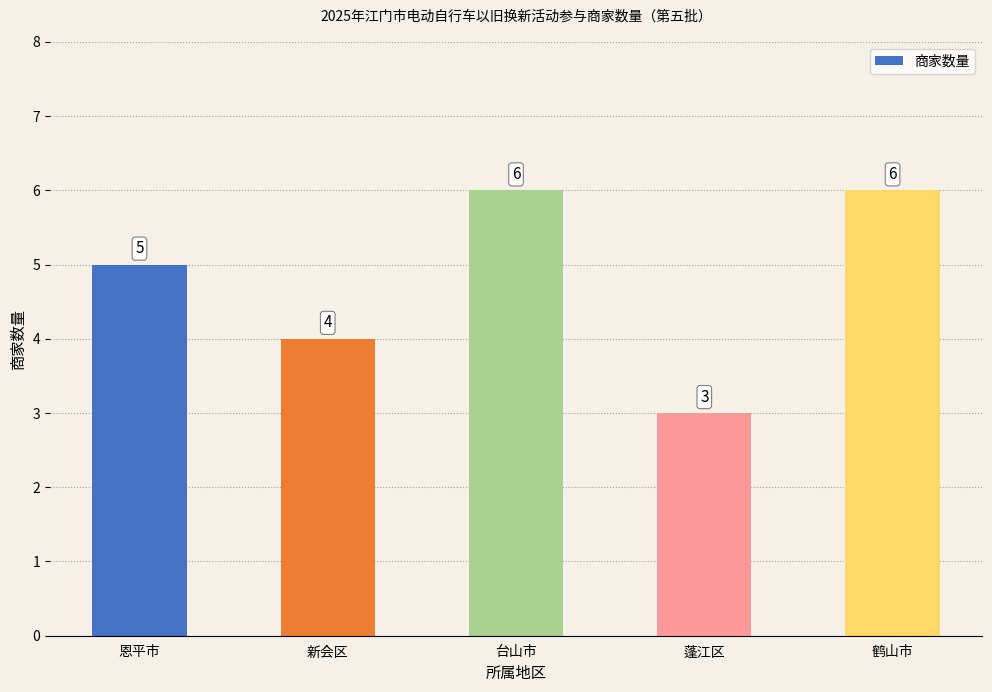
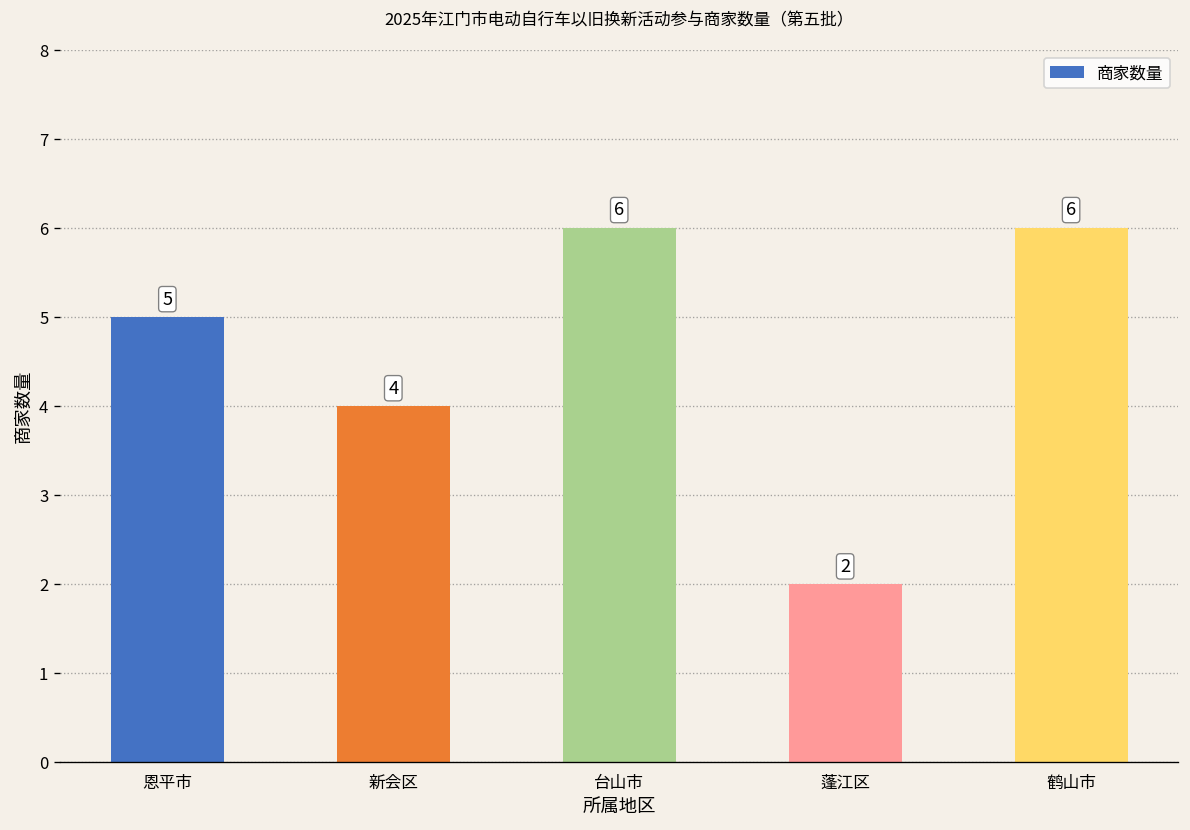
蓬江区: 3 -> 2
